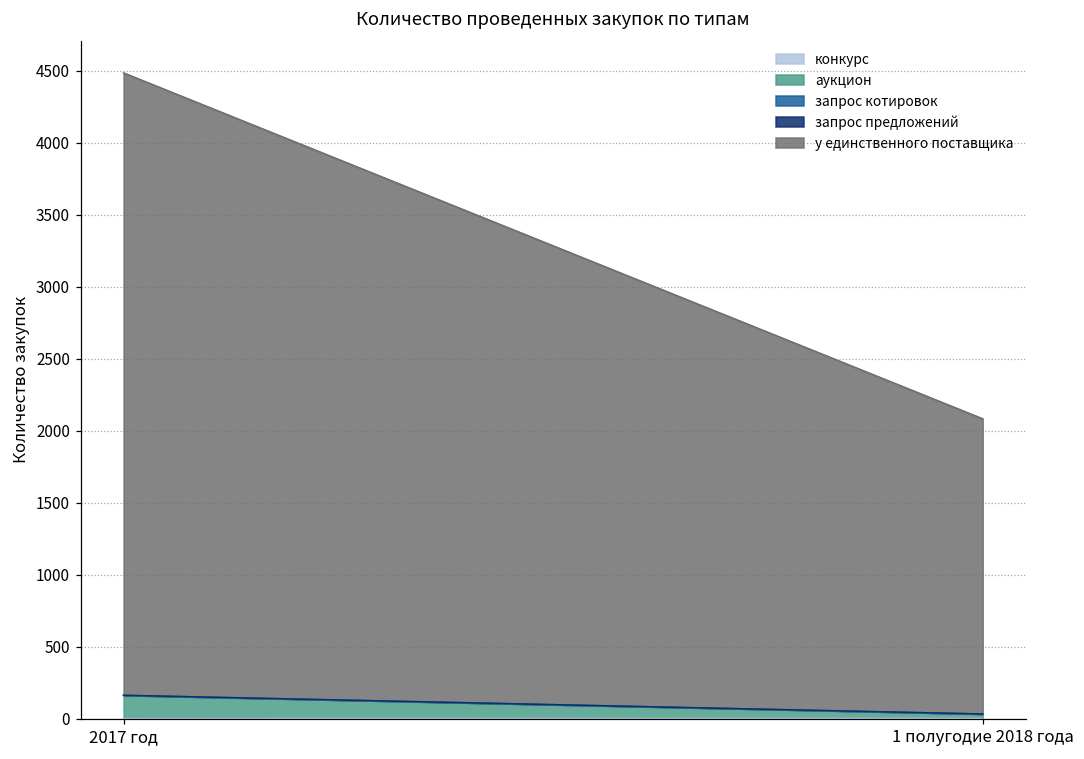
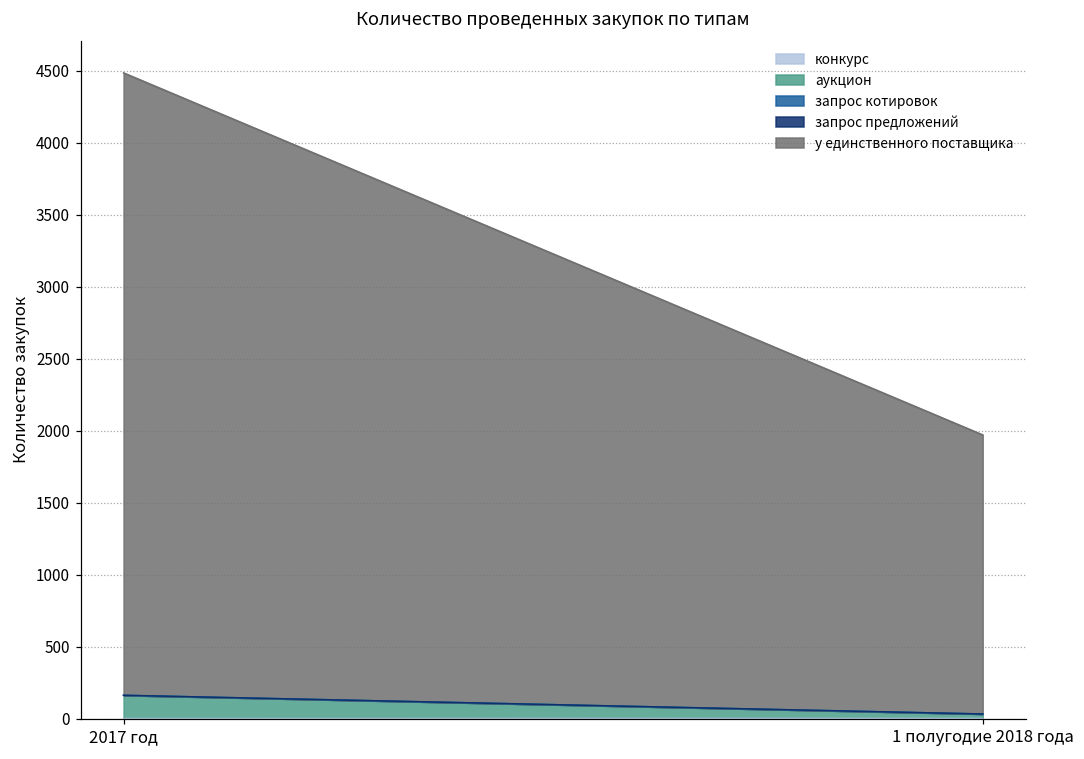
у единственного поставщика, 1 полугодие 2018 года: 2050 -> 1940
